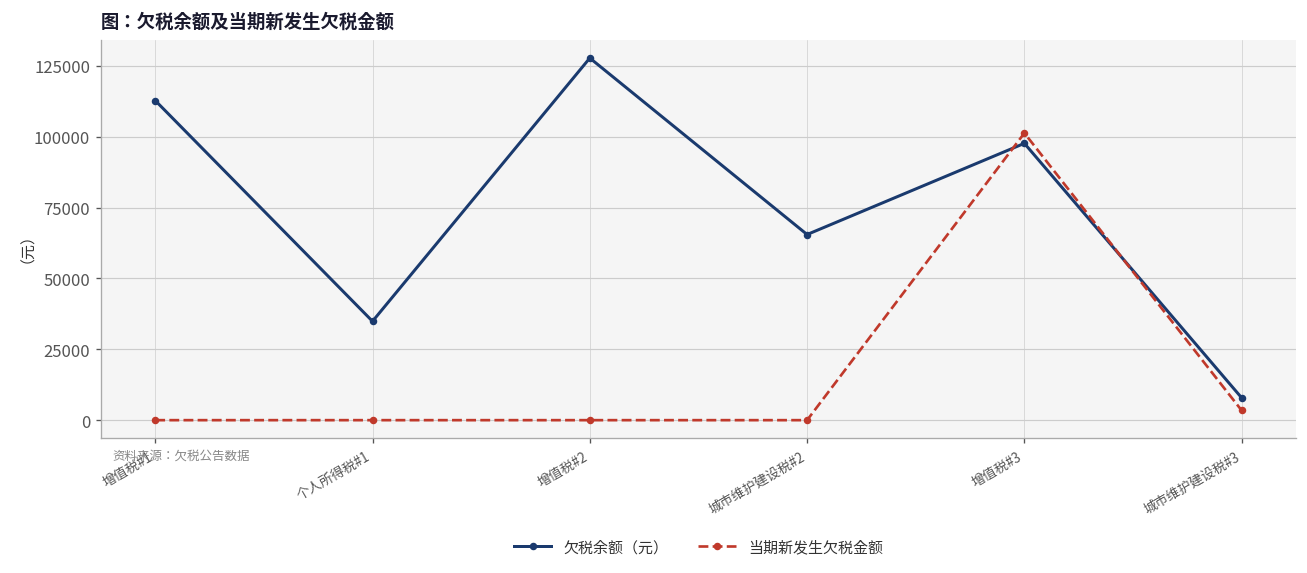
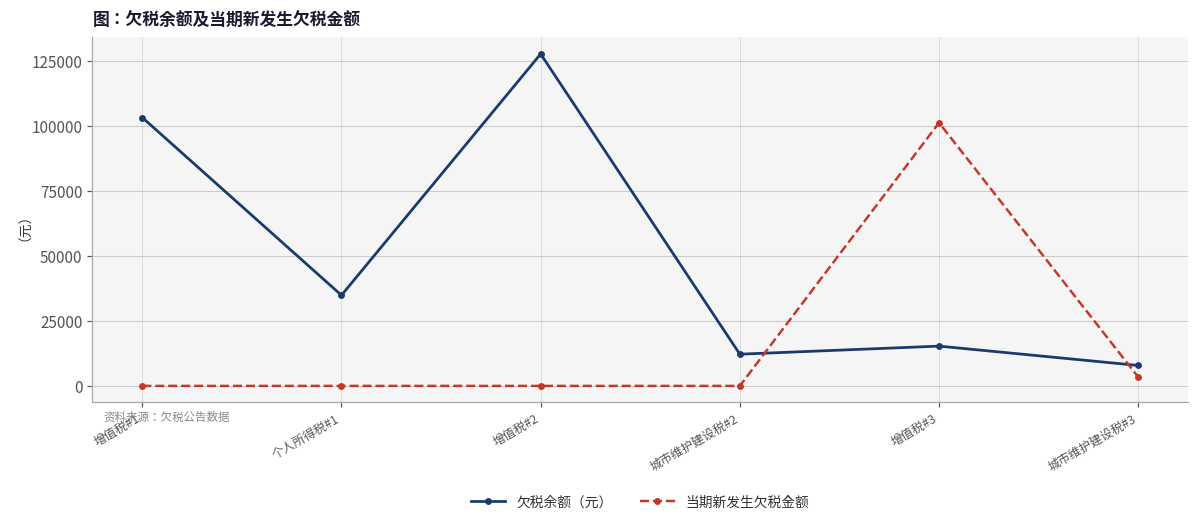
欠税余额（元）, 增值税#1: 113000 -> 103000
欠税余额（元）, 城市维护建设税#2: 65000 -> 12000
欠税余额（元）, 增值税#3: 98000 -> 15000
